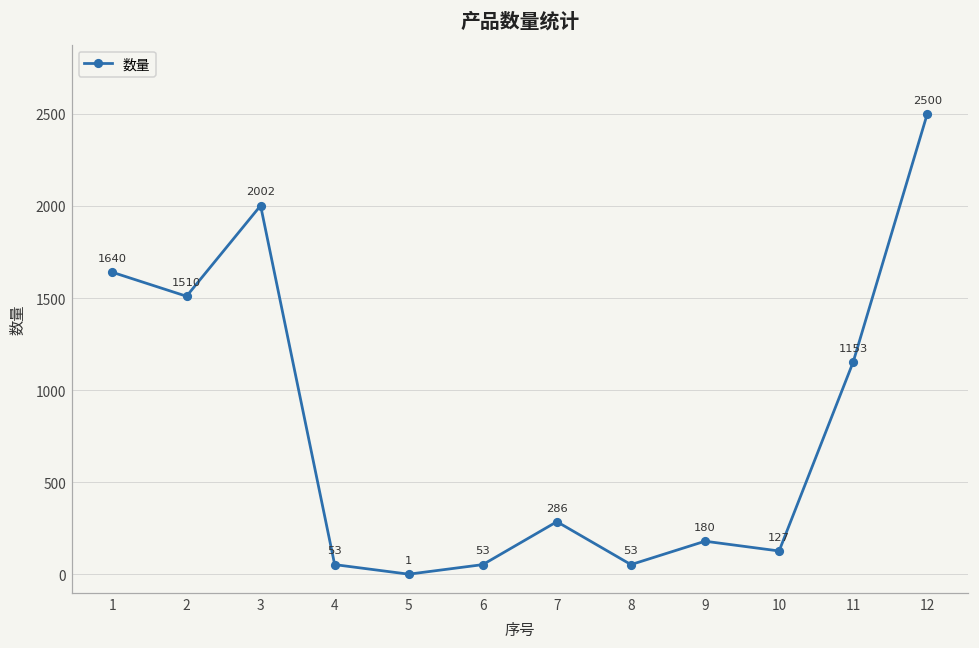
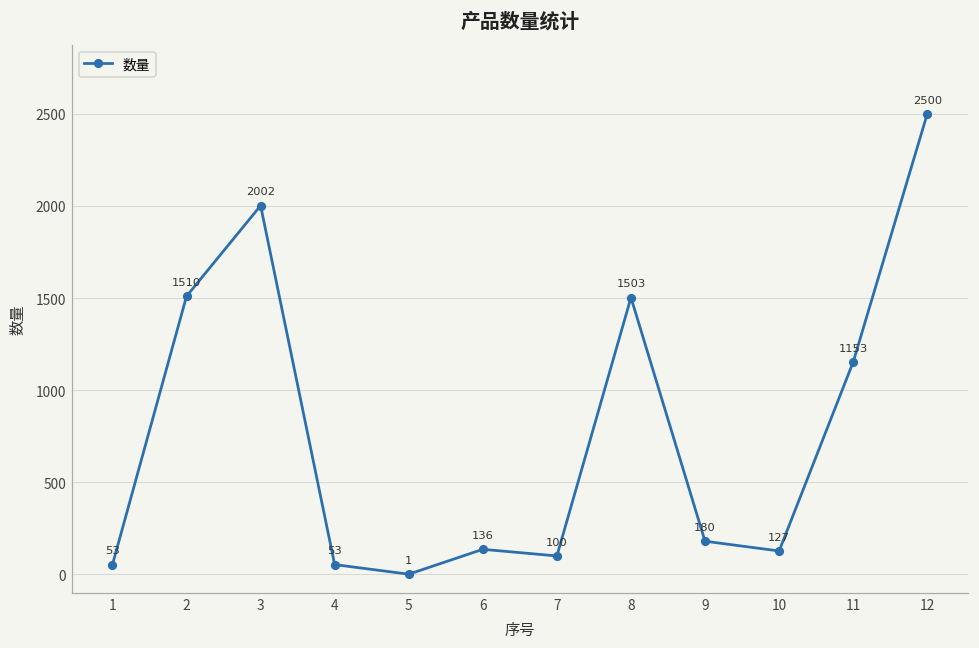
1: 1640 -> 53
6: 53 -> 136
7: 286 -> 100
8: 53 -> 1503
